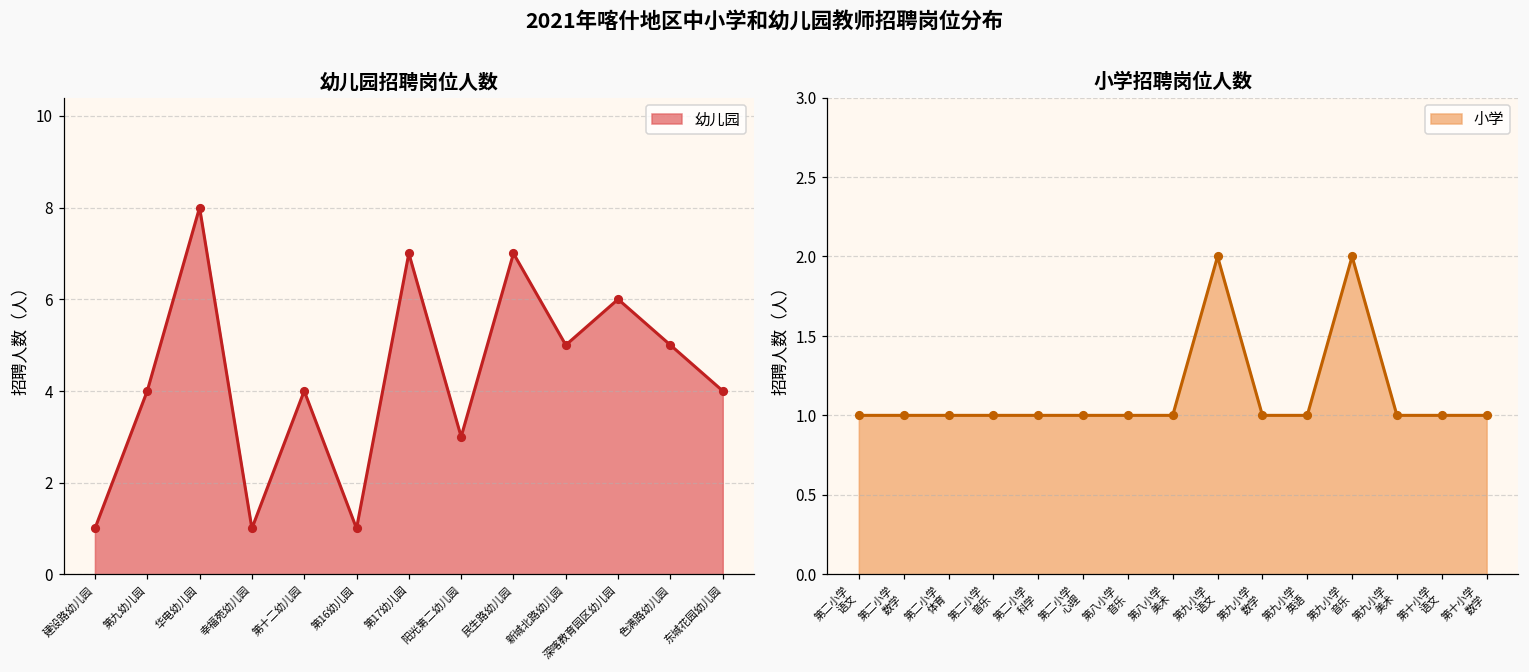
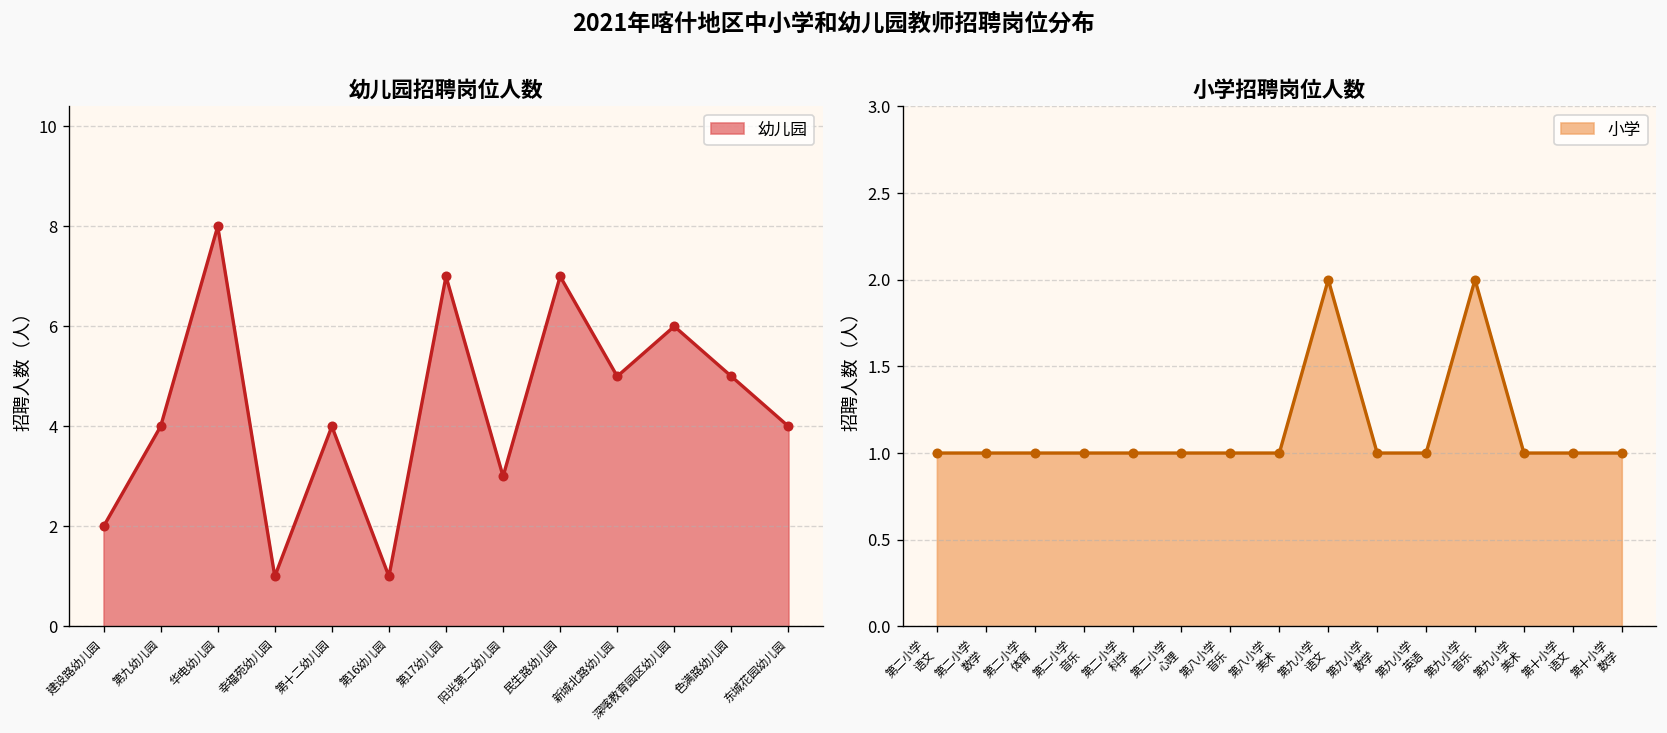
幼儿园招聘岗位人数, 建设路幼儿园: 1 -> 2
